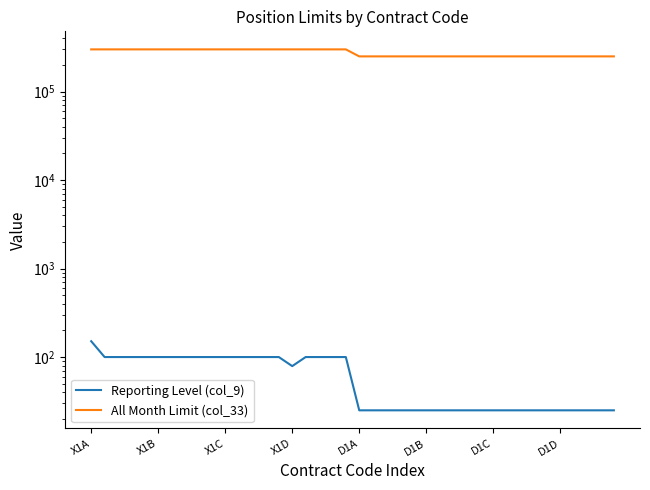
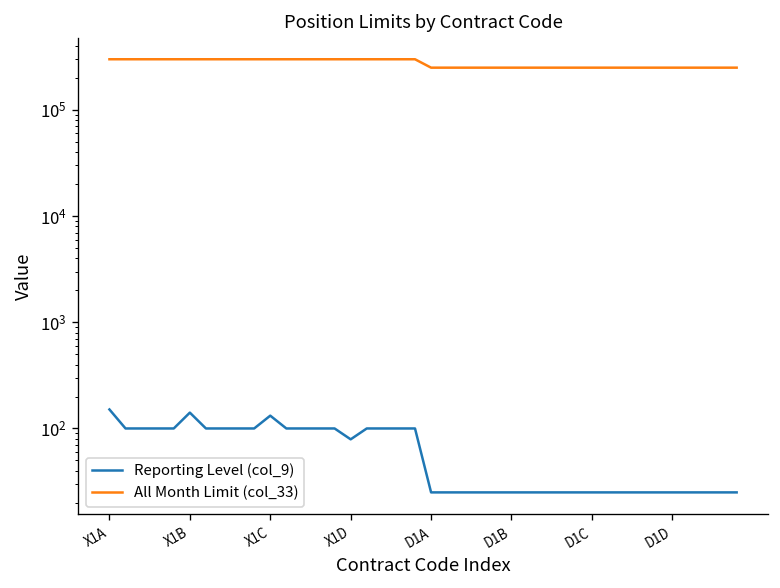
Reporting Level (col_9), X1B: 100 -> 140
Reporting Level (col_9), X1C: 100 -> 130
